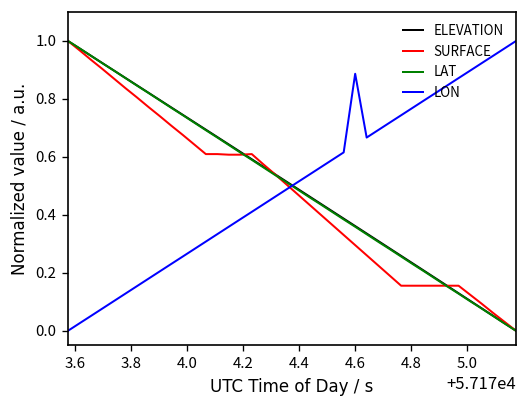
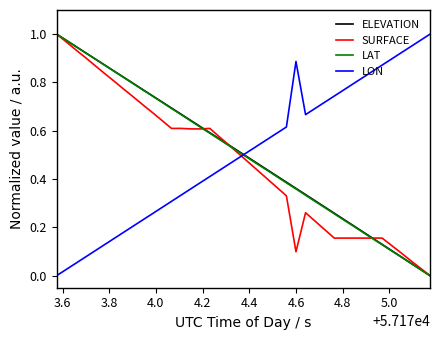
SURFACE, 4.6: 0.30 -> 0.10
